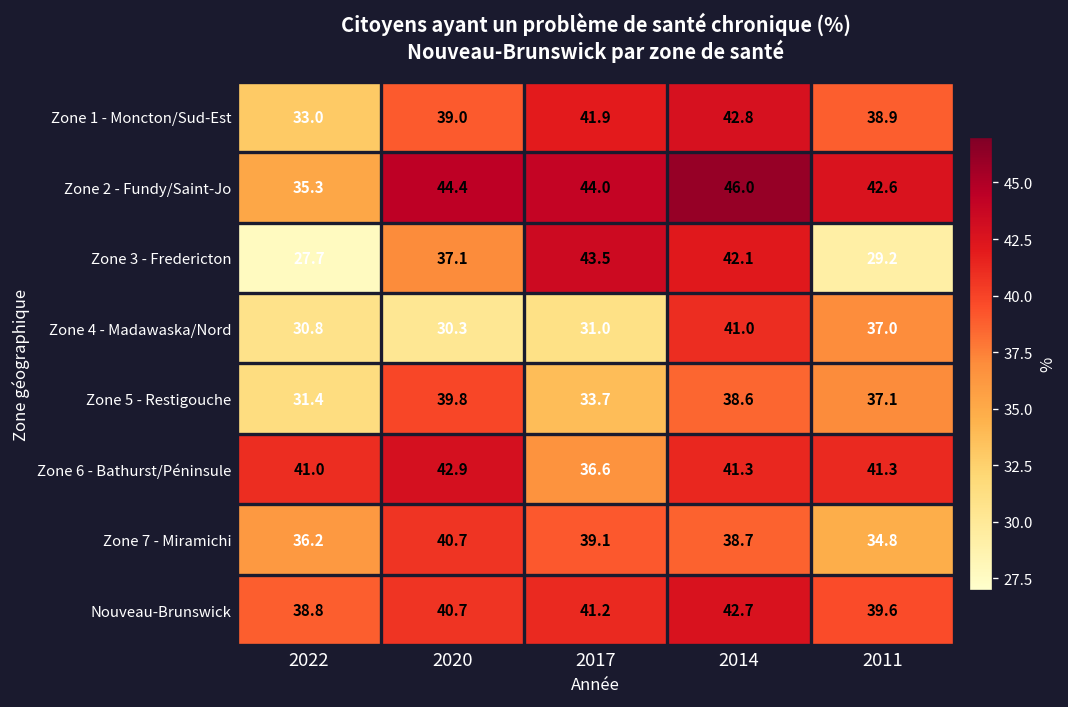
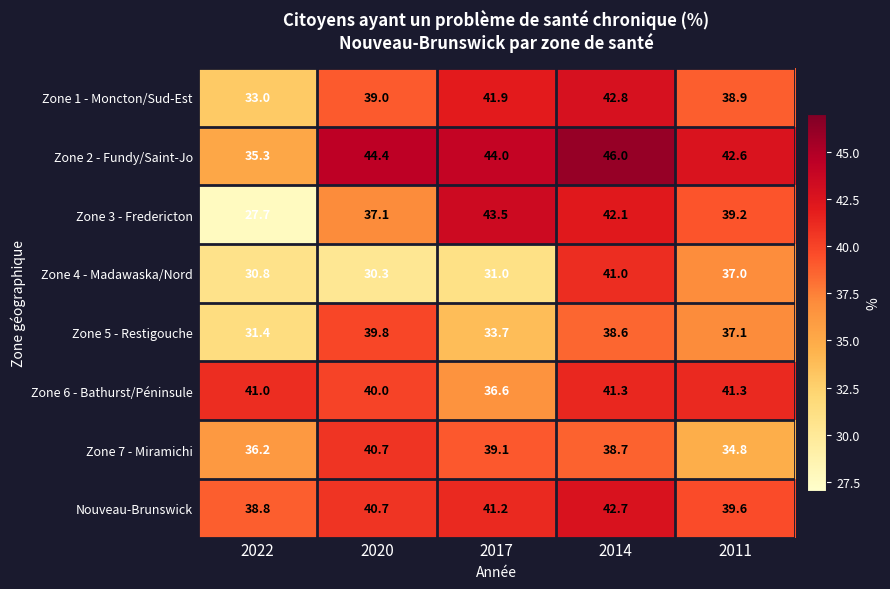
Zone 3 - Fredericton, 2011: 29.2 -> 39.2
Zone 6 - Bathurst/Péninsule, 2020: 42.9 -> 40.0
